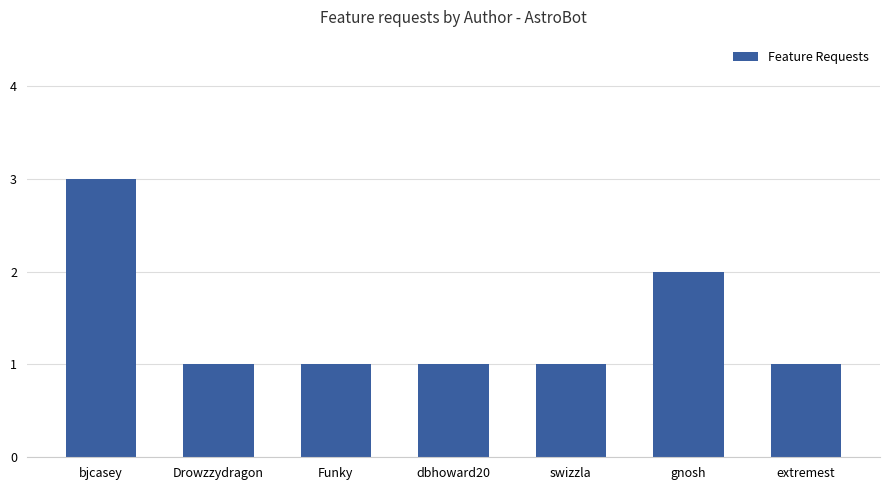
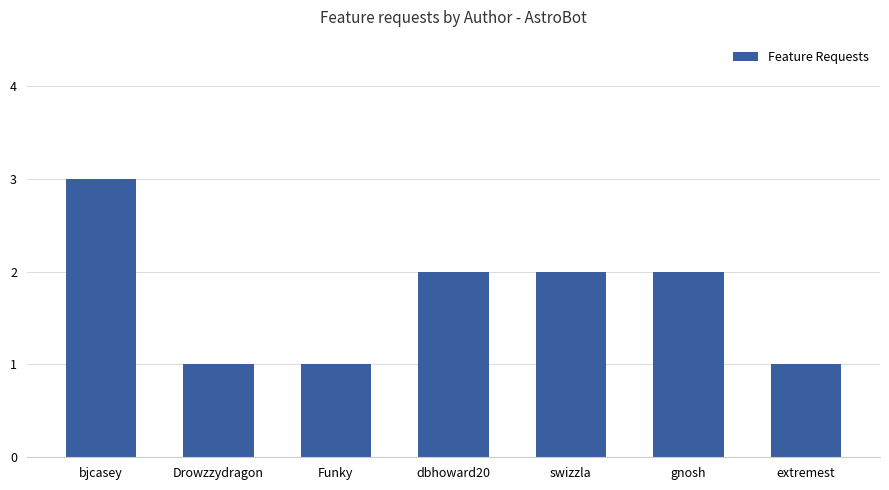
dbhoward20: 1 -> 2
swizzla: 1 -> 2
